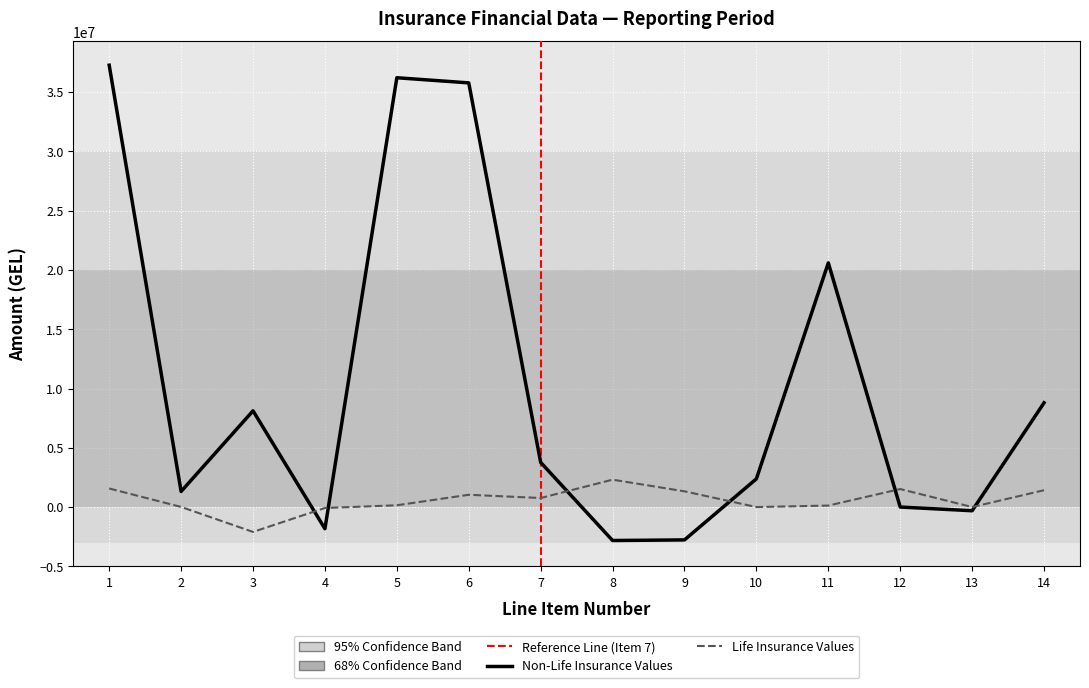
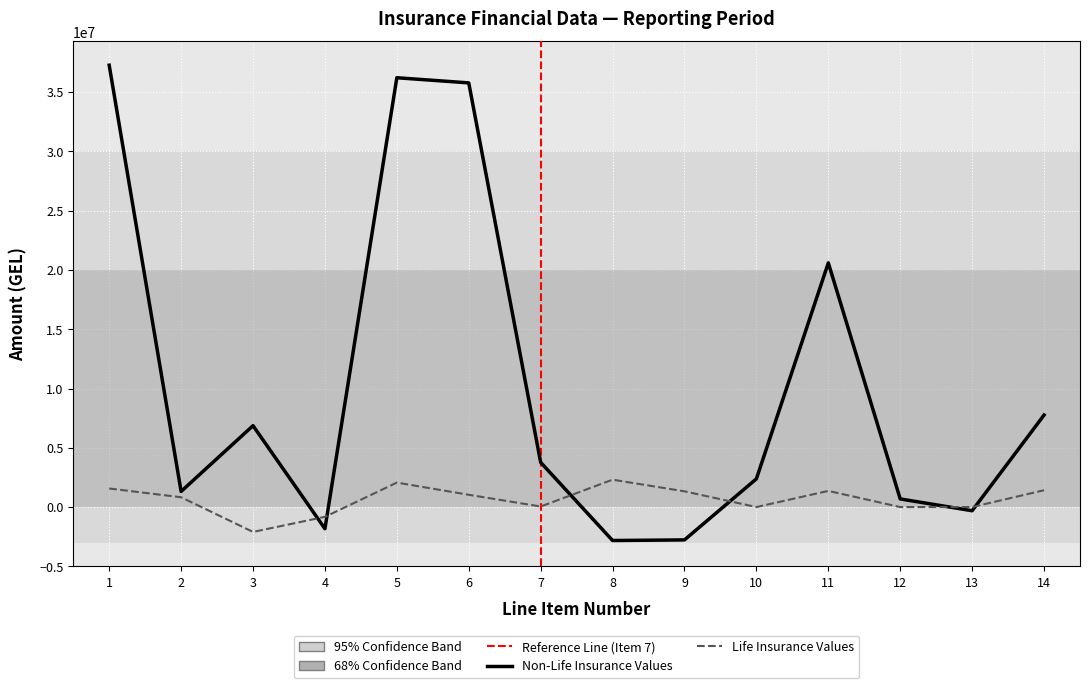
Life Insurance Values, 2: 0 -> 800000
Non-Life Insurance Values, 3: 8100000 -> 6900000
Life Insurance Values, 4: -100000 -> -800000
Life Insurance Values, 5: 200000 -> 2100000
Life Insurance Values, 7: 800000 -> 0
Life Insurance Values, 11: 100000 -> 1400000
Non-Life Insurance Values, 12: 0 -> 700000
Life Insurance Values, 12: 1500000 -> 0
Non-Life Insurance Values, 14: 8800000 -> 7800000
